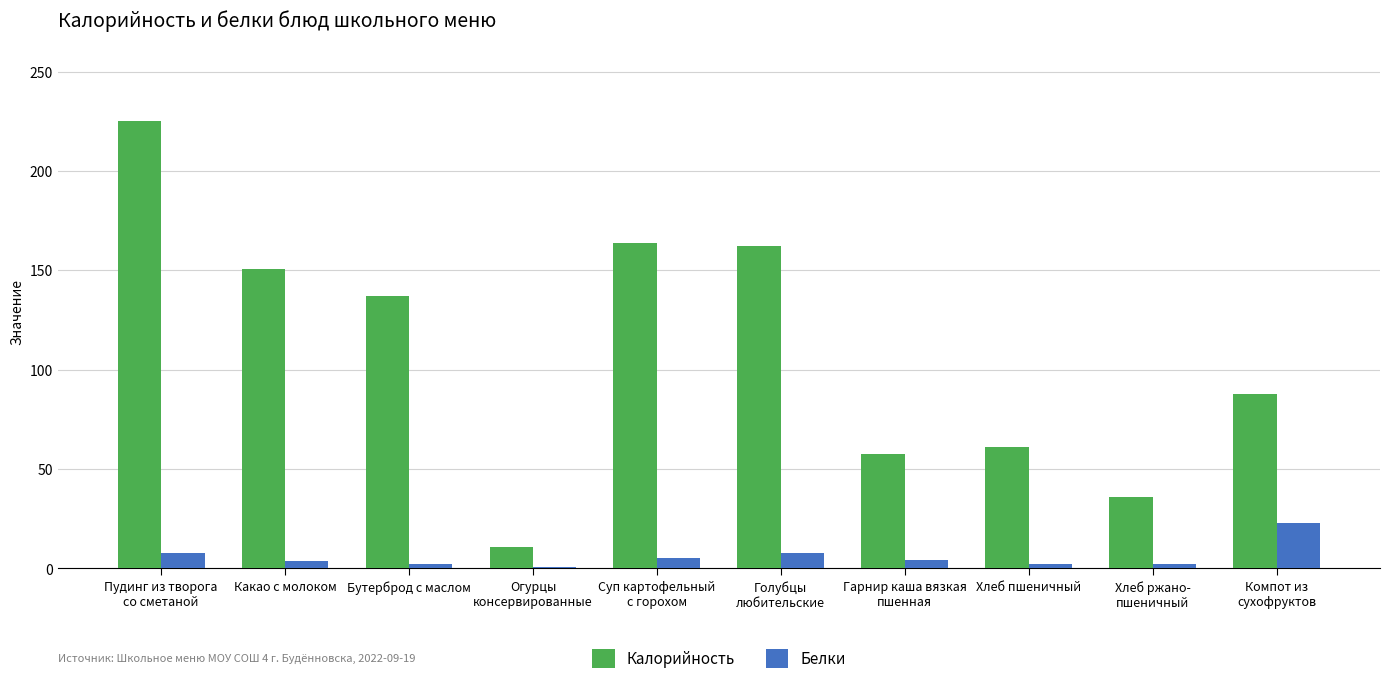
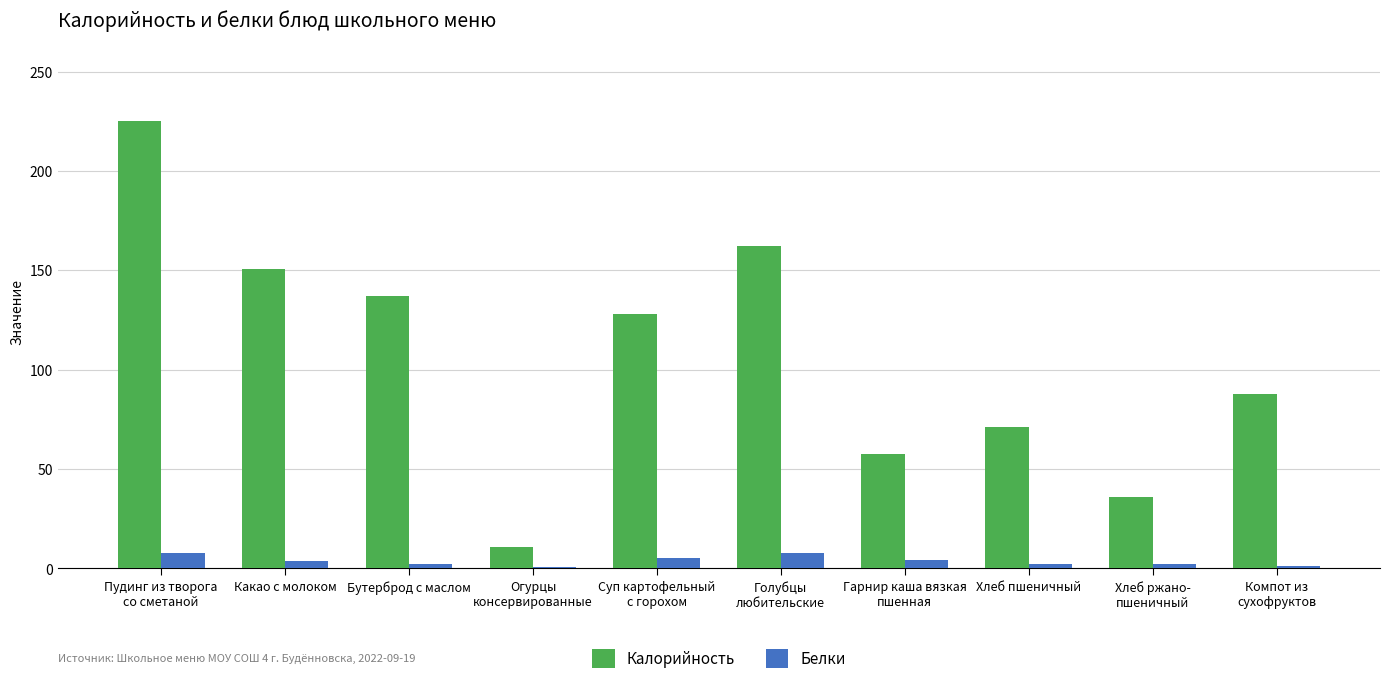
Калорийность, Суп картофельный с горохом: 164 -> 128
Калорийность, Хлеб пшеничный: 61 -> 71
Белки, Компот из сухофруктов: 23 -> 1
